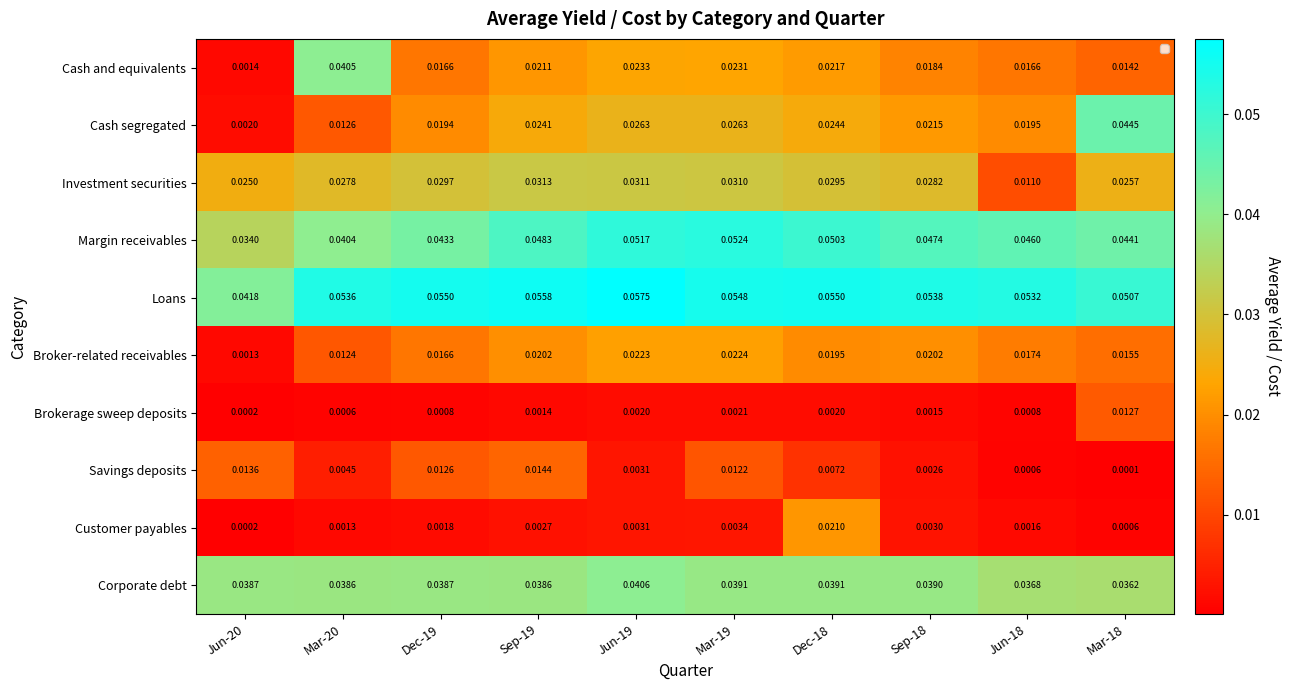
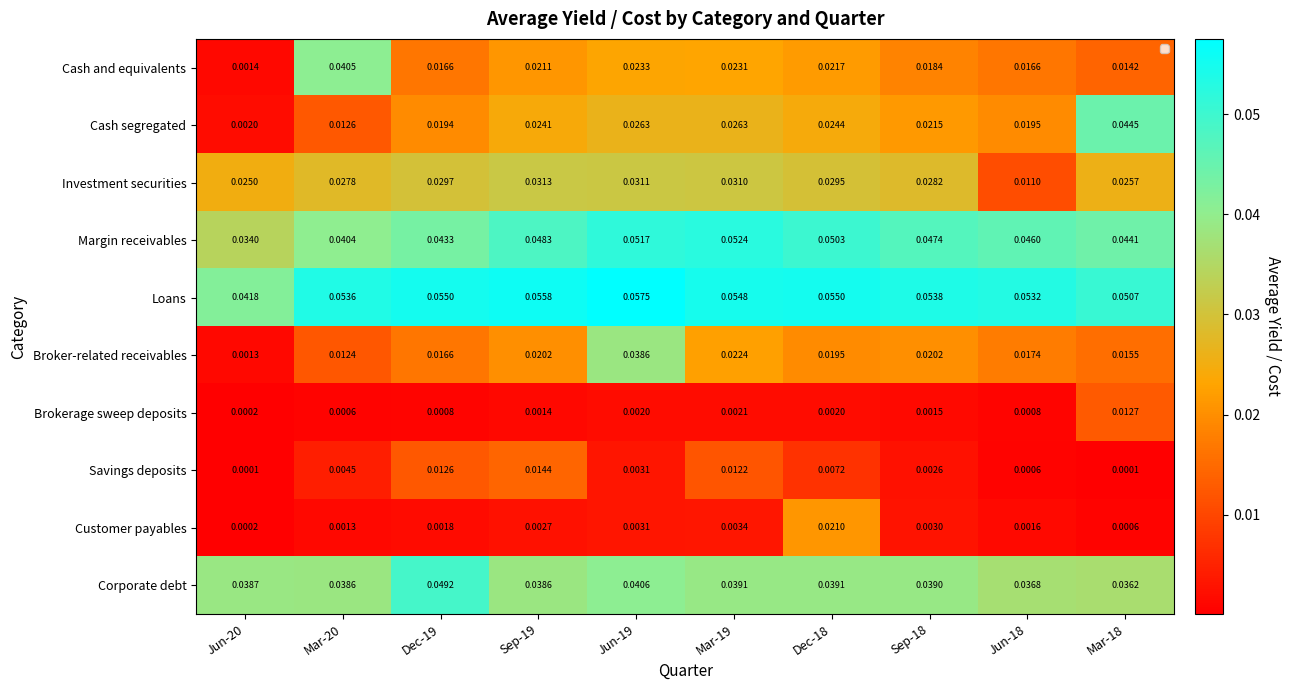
Broker-related receivables, Jun-19: 0.0223 -> 0.0386
Savings deposits, Jun-20: 0.0136 -> 0.0001
Corporate debt, Dec-19: 0.0387 -> 0.0492
